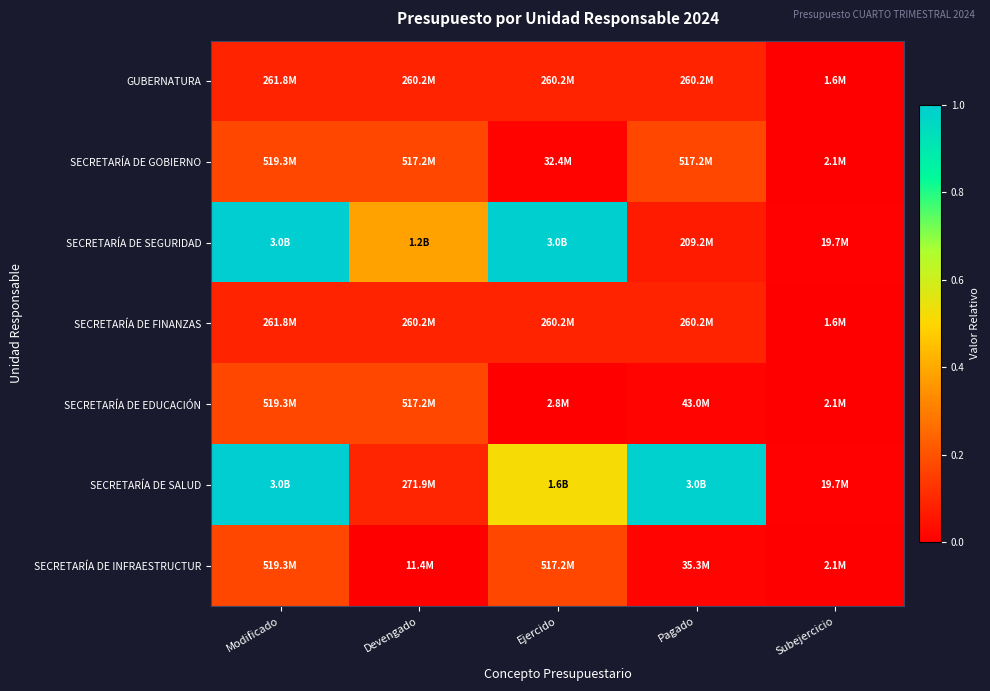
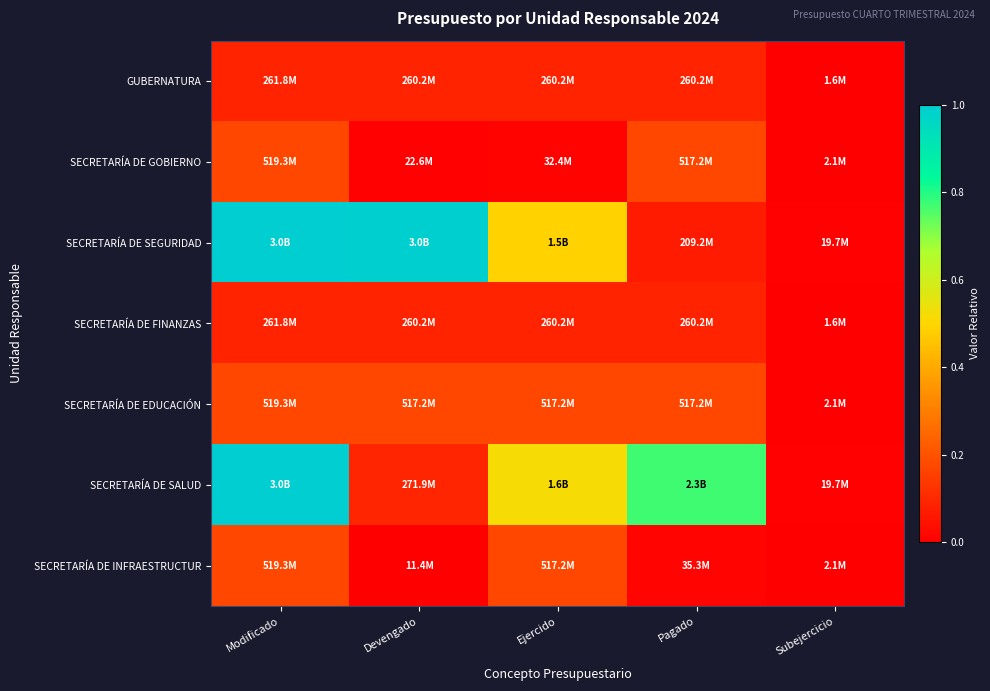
SECRETARÍA DE GOBIERNO, Devengado: 517.2M -> 22.6M
SECRETARÍA DE SEGURIDAD, Devengado: 1.2B -> 3.0B
SECRETARÍA DE SEGURIDAD, Ejercido: 3.0B -> 1.5B
SECRETARÍA DE EDUCACIÓN, Ejercido: 2.8M -> 517.2M
SECRETARÍA DE EDUCACIÓN, Pagado: 43.0M -> 517.2M
SECRETARÍA DE SALUD, Pagado: 3.0B -> 2.3B
